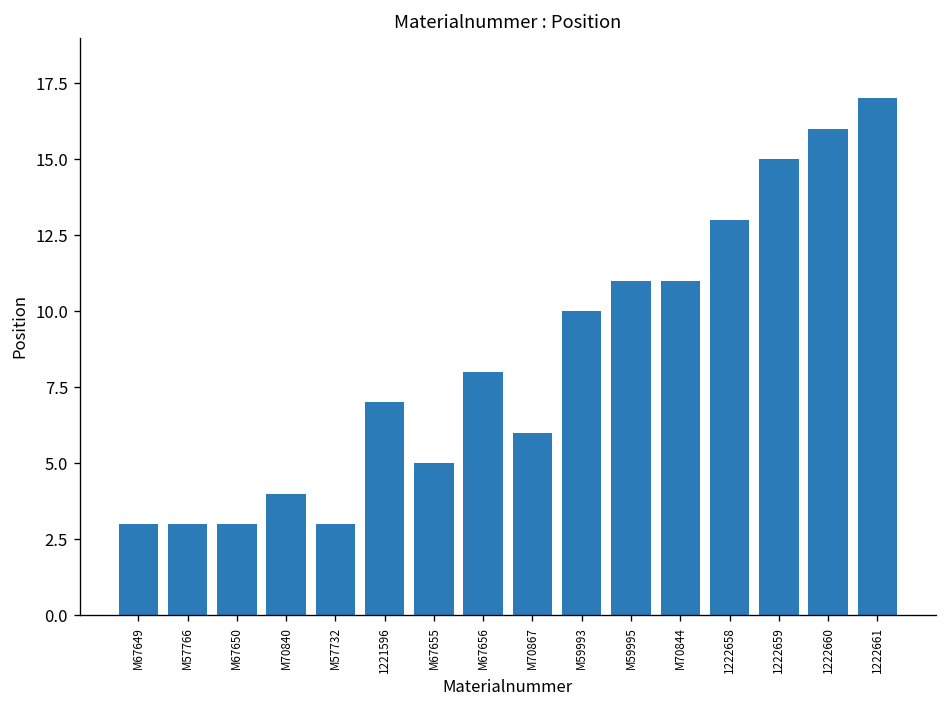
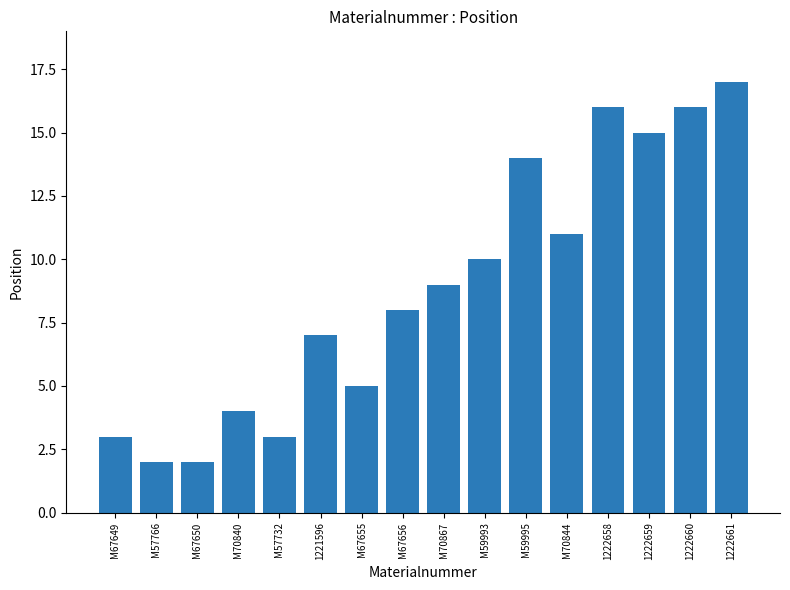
M57766: 3 -> 2
M67650: 3 -> 2
M70867: 6 -> 9
M59995: 11 -> 14
1222658: 13 -> 16
